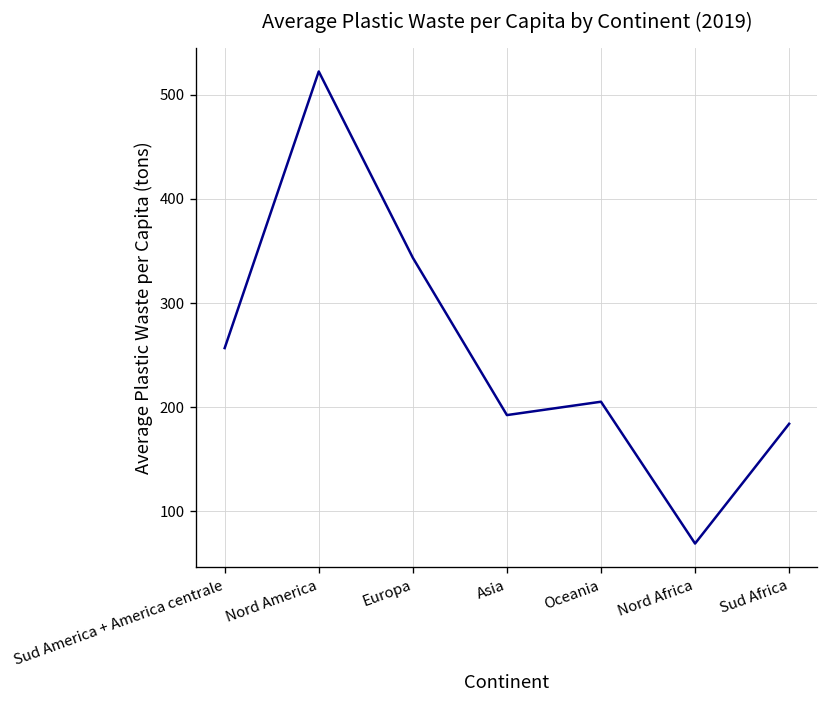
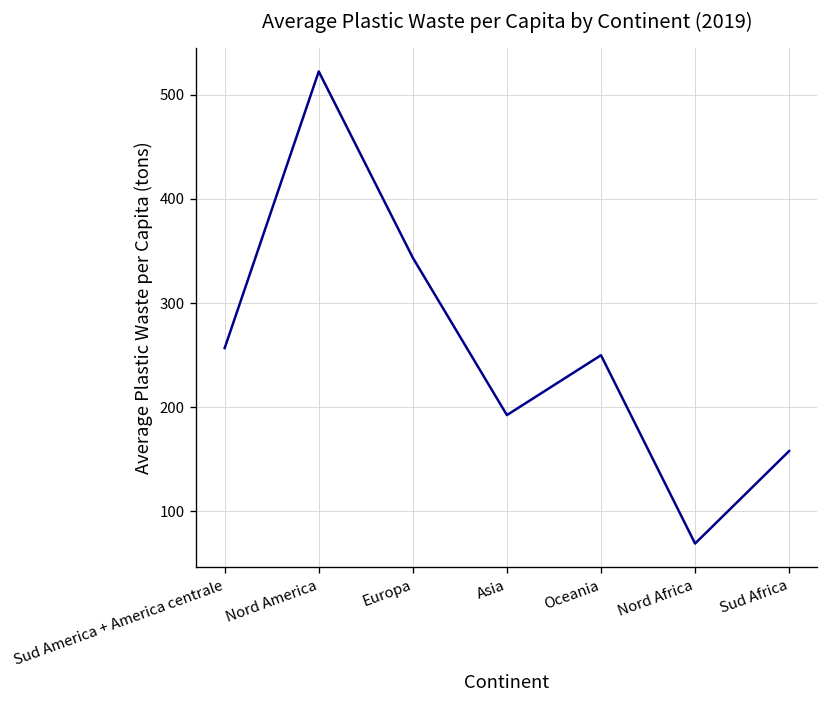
Oceania: 210 -> 250
Sud Africa: 180 -> 160
